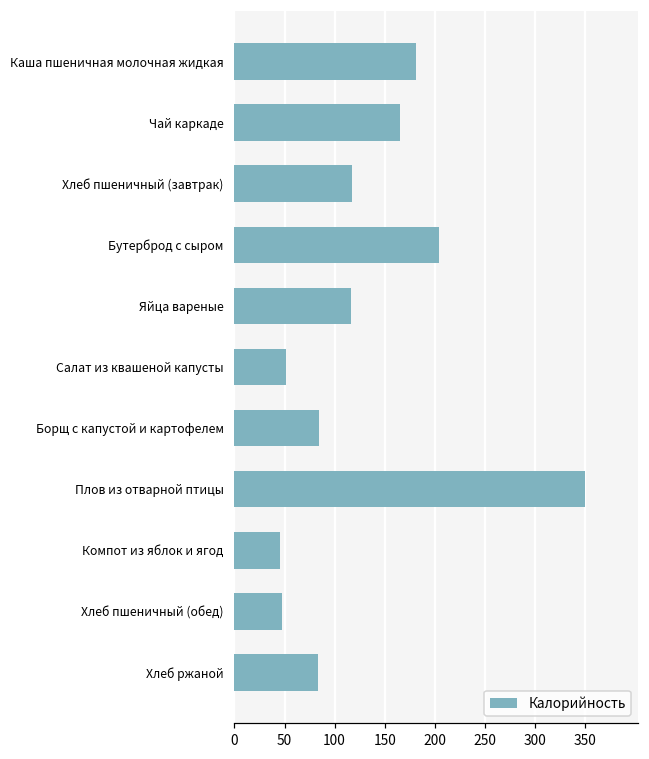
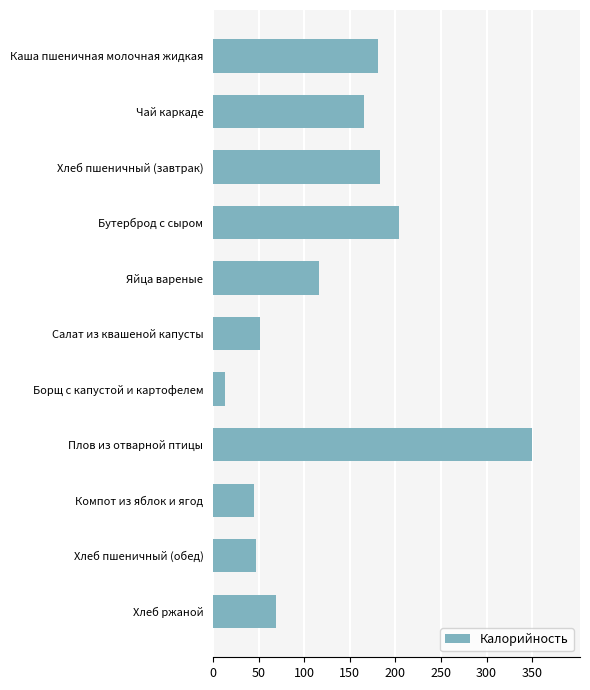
Хлеб пшеничный (завтрак): 120 -> 180
Борщ с капустой и картофелем: 80 -> 10
Хлеб ржаной: 80 -> 70
